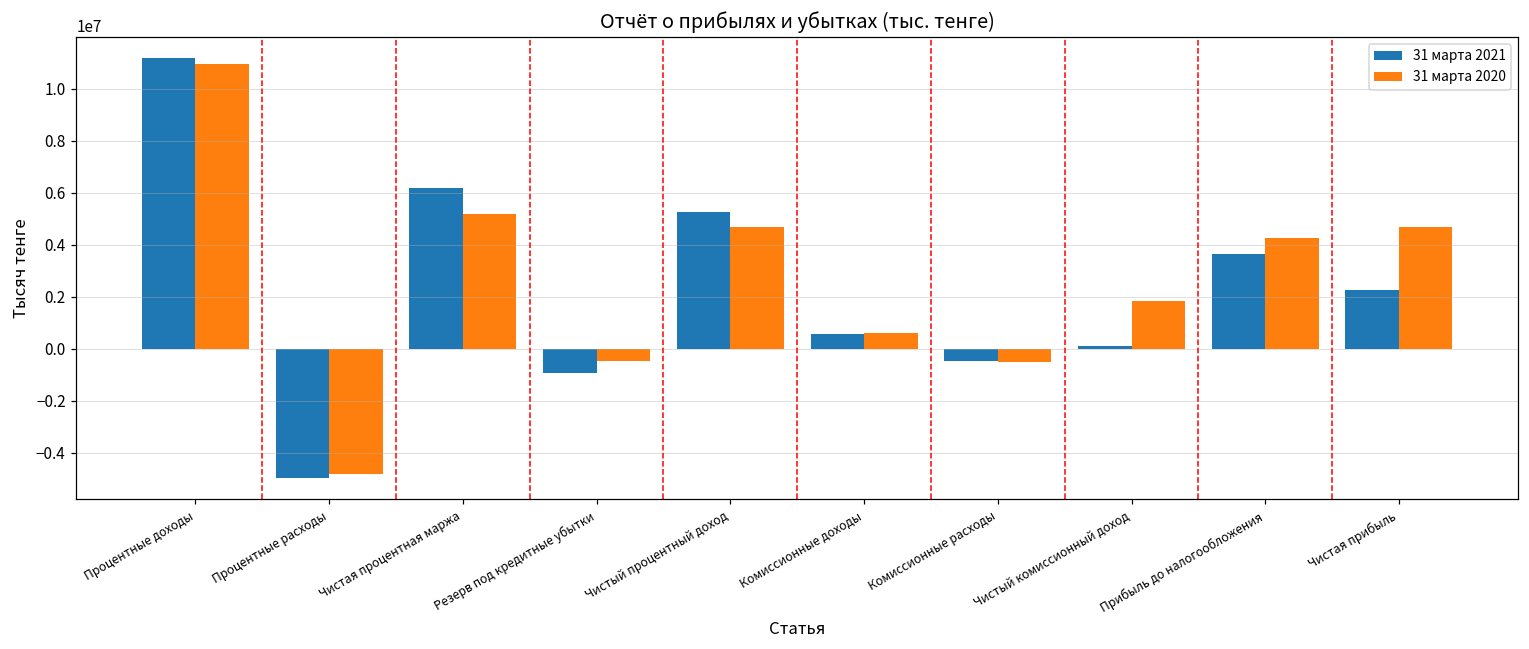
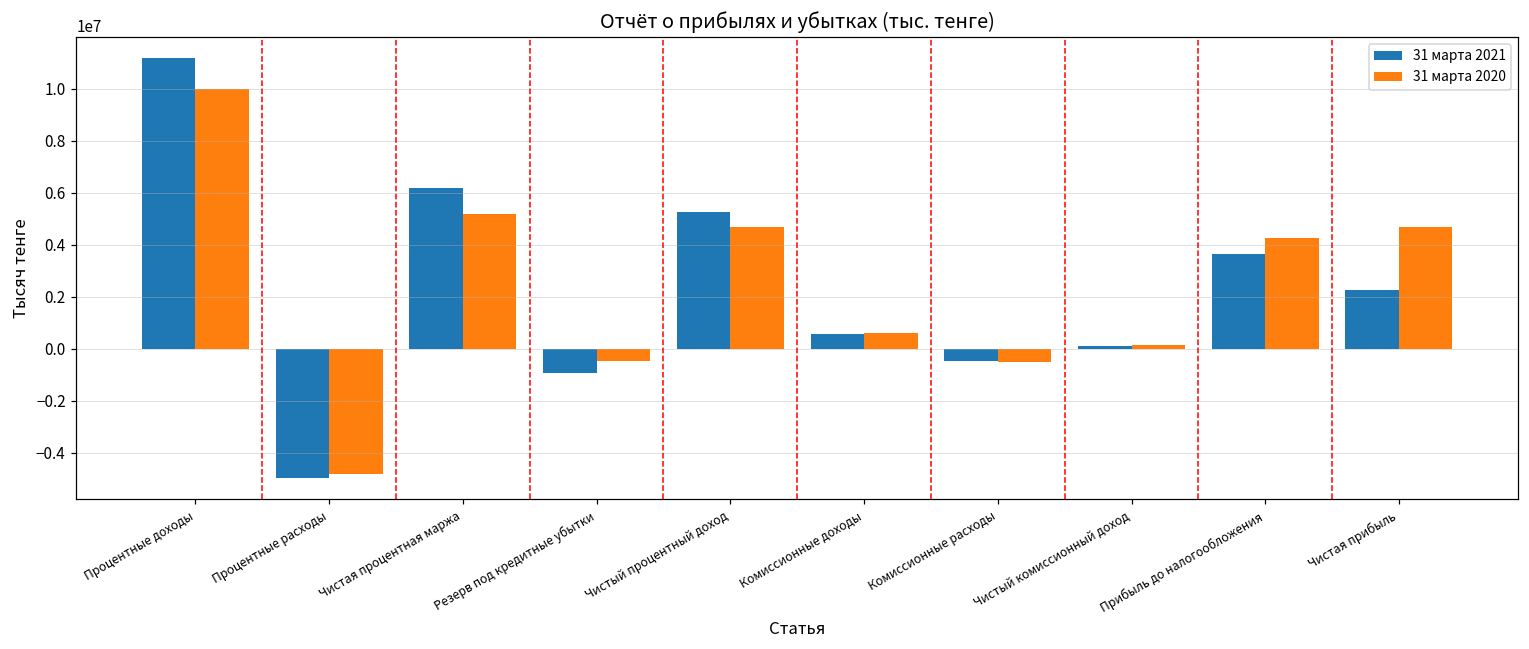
31 марта 2020, Процентные доходы: 11000000 -> 10000000
31 марта 2020, Чистый комиссионный доход: 1800000 -> 100000
